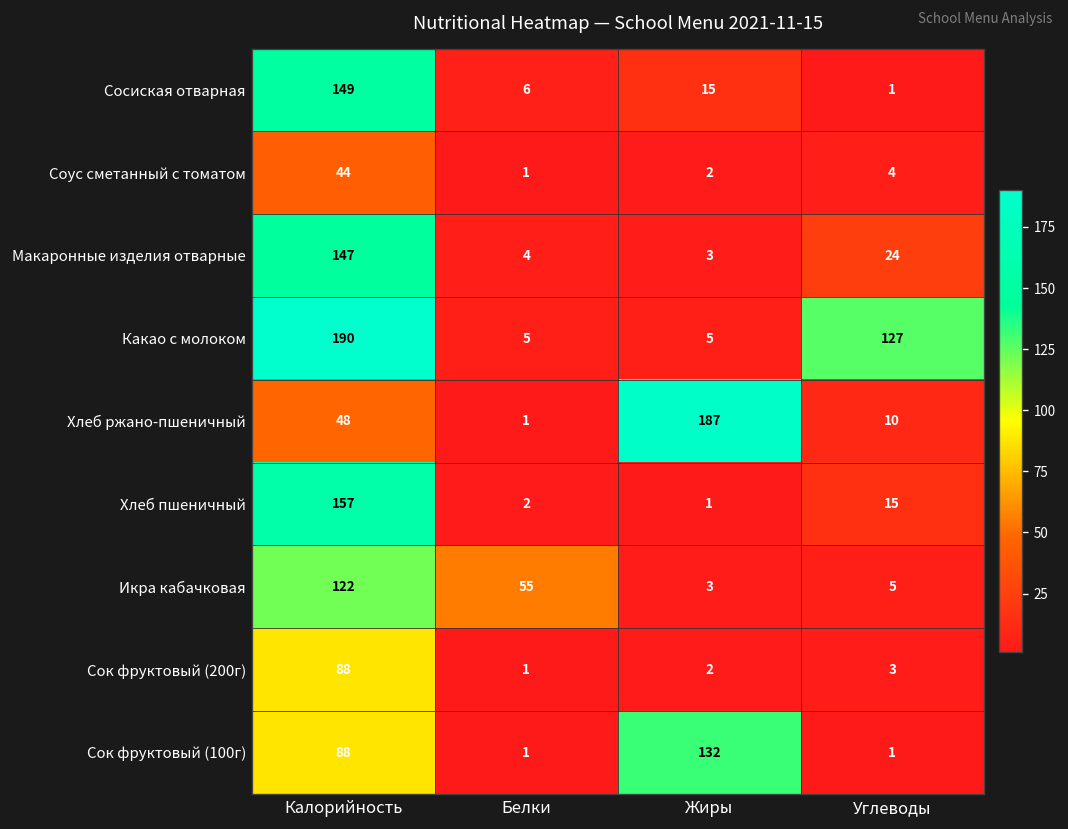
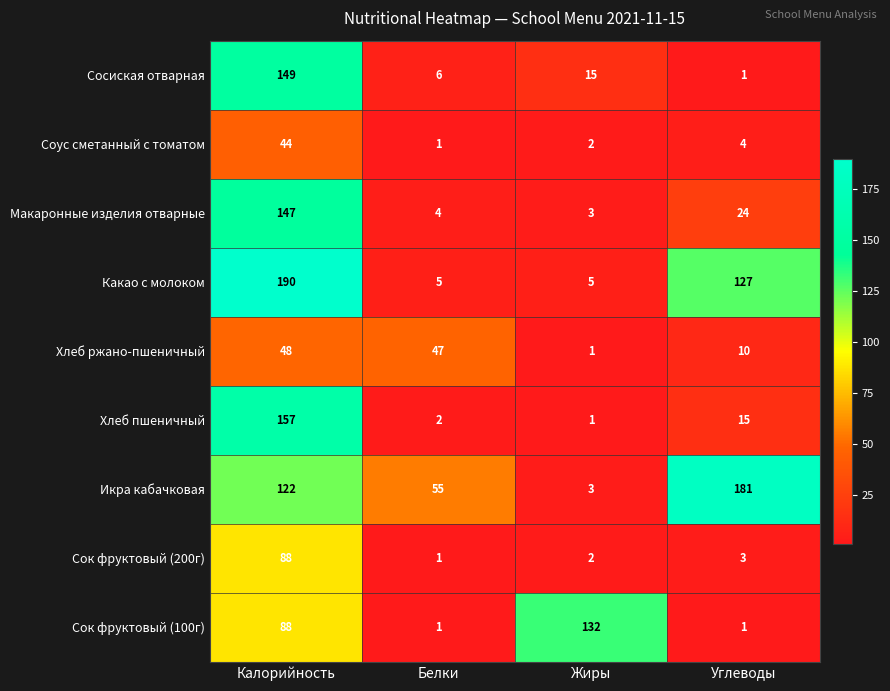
Хлеб ржано-пшеничный, Белки: 1 -> 47
Хлеб ржано-пшеничный, Жиры: 187 -> 1
Икра кабачковая, Углеводы: 5 -> 181
